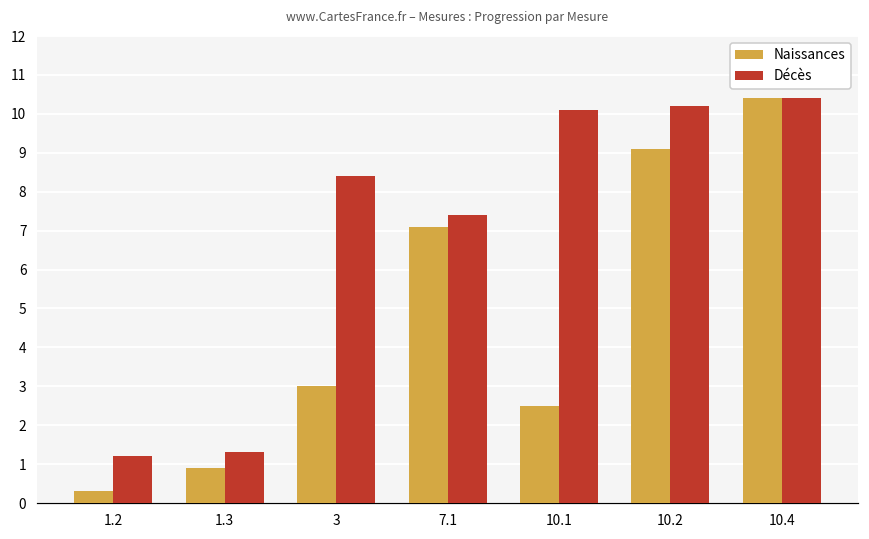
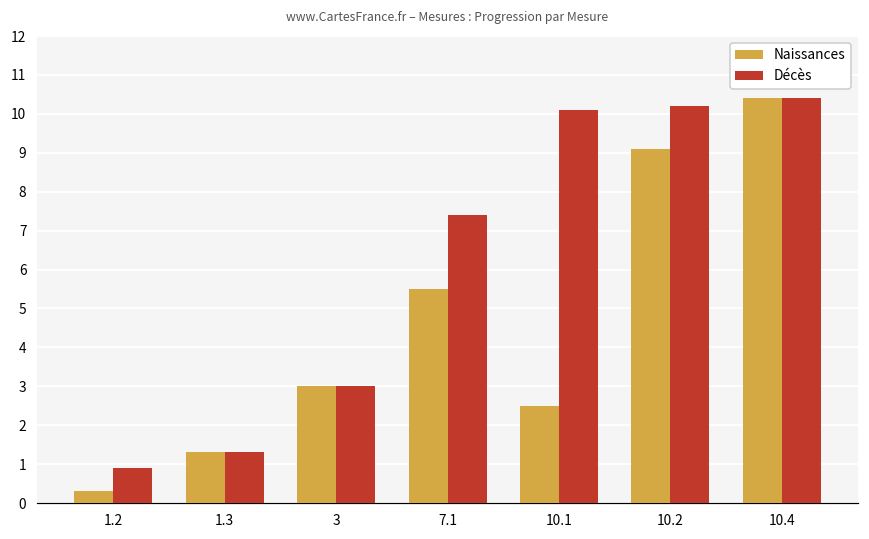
Décès, 1.2: 1.2 -> 0.9
Naissances, 1.3: 0.9 -> 1.3
Décès, 3: 8.4 -> 3.0
Naissances, 7.1: 7.1 -> 5.5
